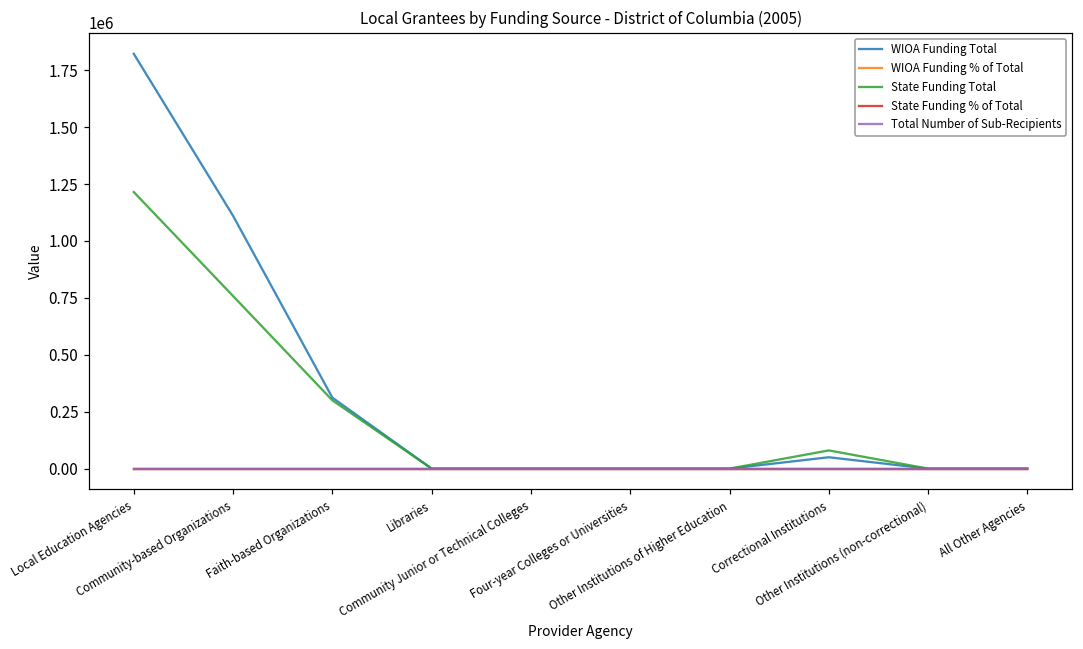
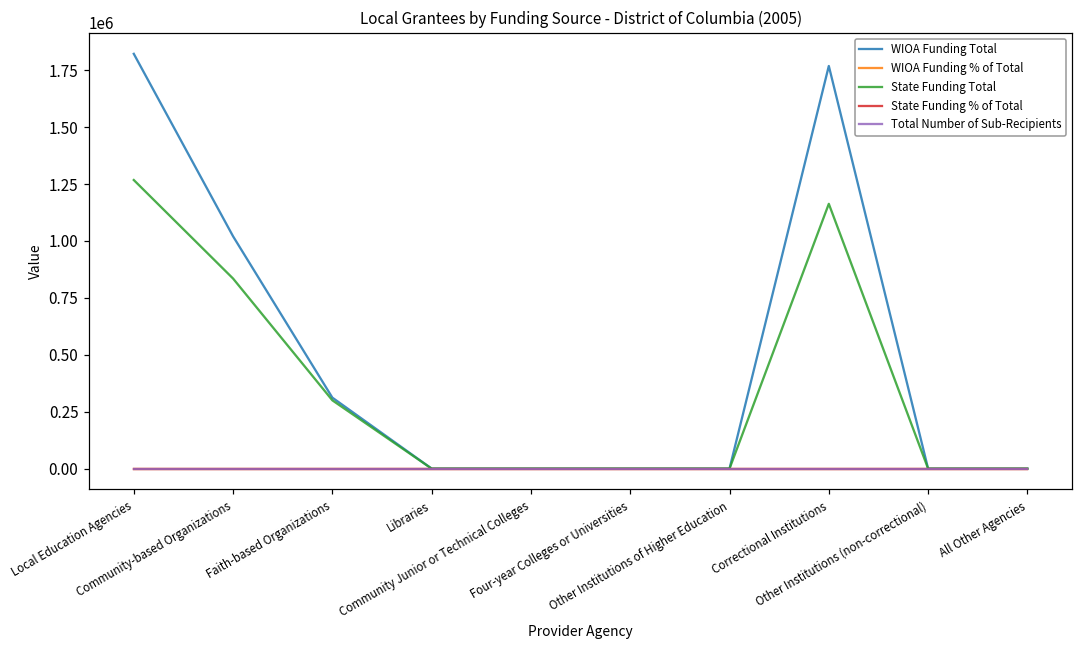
State Funding Total, Local Education Agencies: 1220000 -> 1270000
WIOA Funding Total, Community-based Organizations: 1110000 -> 1020000
State Funding Total, Community-based Organizations: 760000 -> 840000
WIOA Funding Total, Correctional Institutions: 50000 -> 1770000
State Funding Total, Correctional Institutions: 80000 -> 1160000
